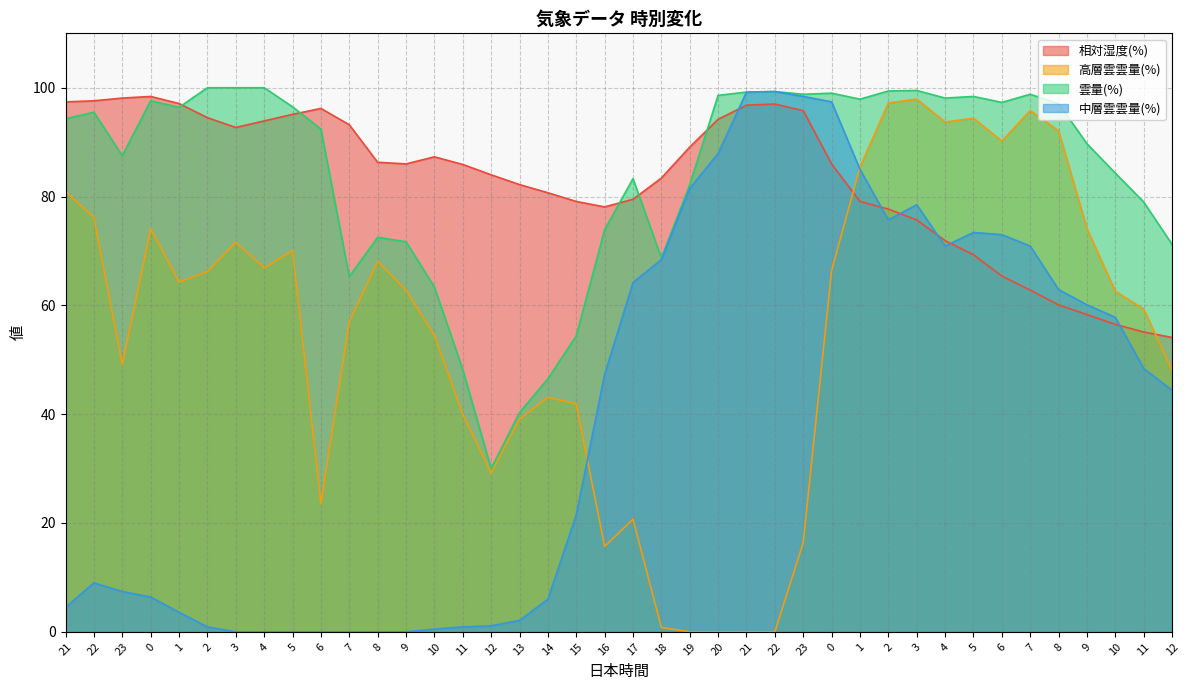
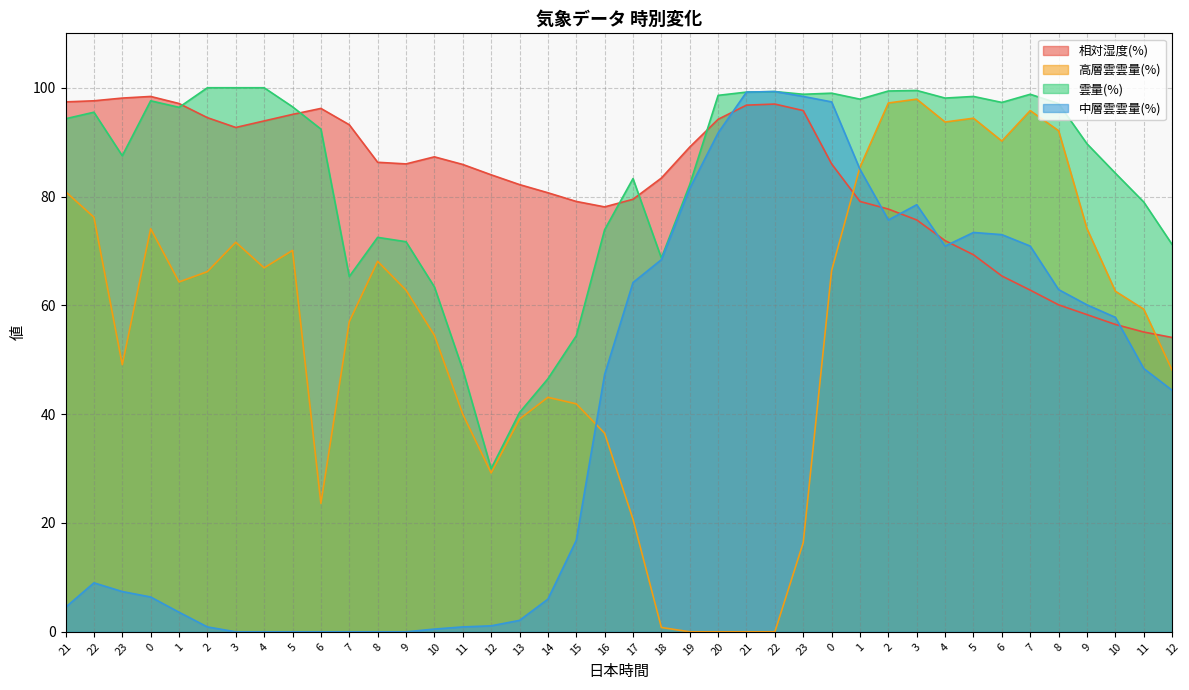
中層雲雲量(%), 15: 22 -> 17
高層雲雲量(%), 16: 16 -> 37
中層雲雲量(%), 20: 88 -> 92
